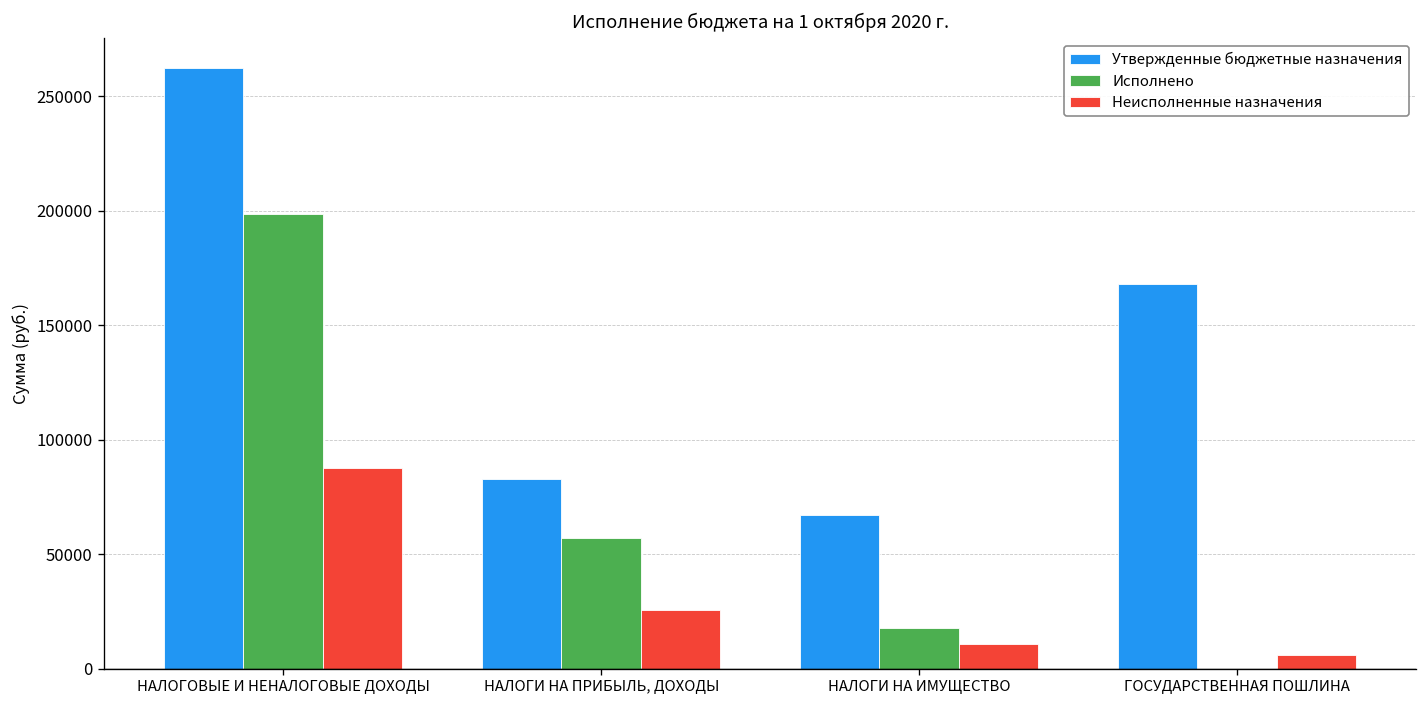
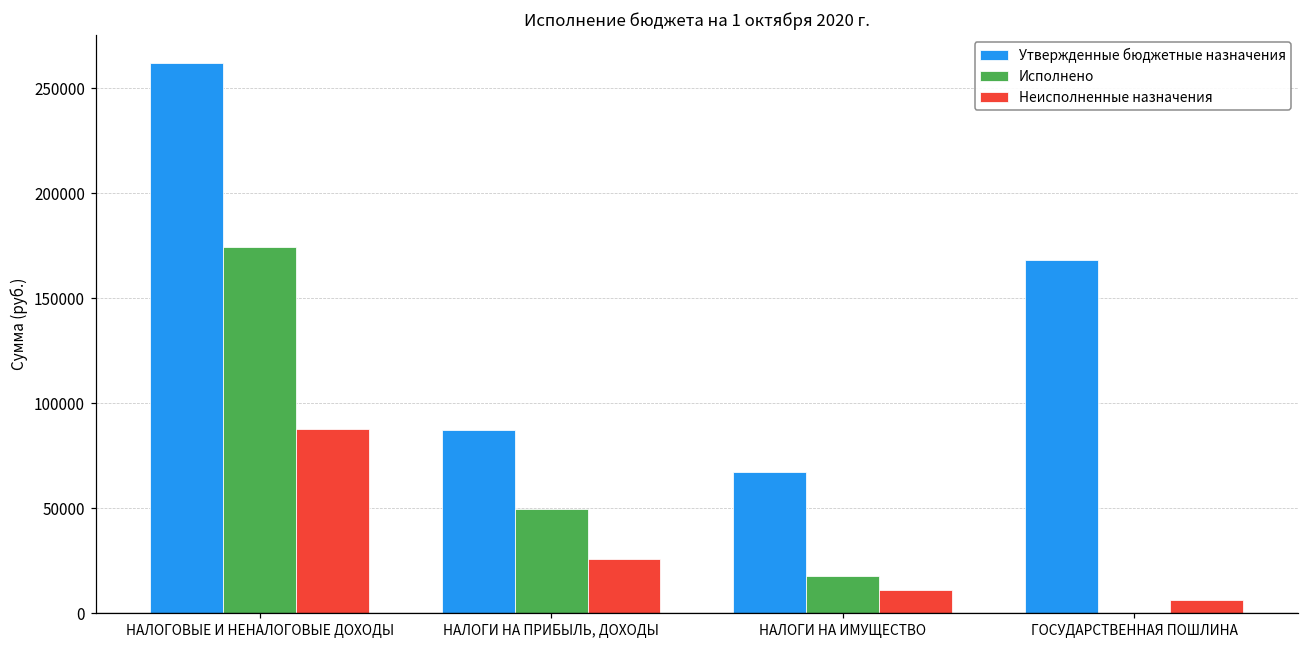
Исполнено, НАЛОГОВЫЕ И НЕНАЛОГОВЫЕ ДОХОДЫ: 198000 -> 175000
Утвержденные бюджетные назначения, НАЛОГИ НА ПРИБЫЛЬ, ДОХОДЫ: 83000 -> 87000
Исполнено, НАЛОГИ НА ПРИБЫЛЬ, ДОХОДЫ: 57000 -> 49000
